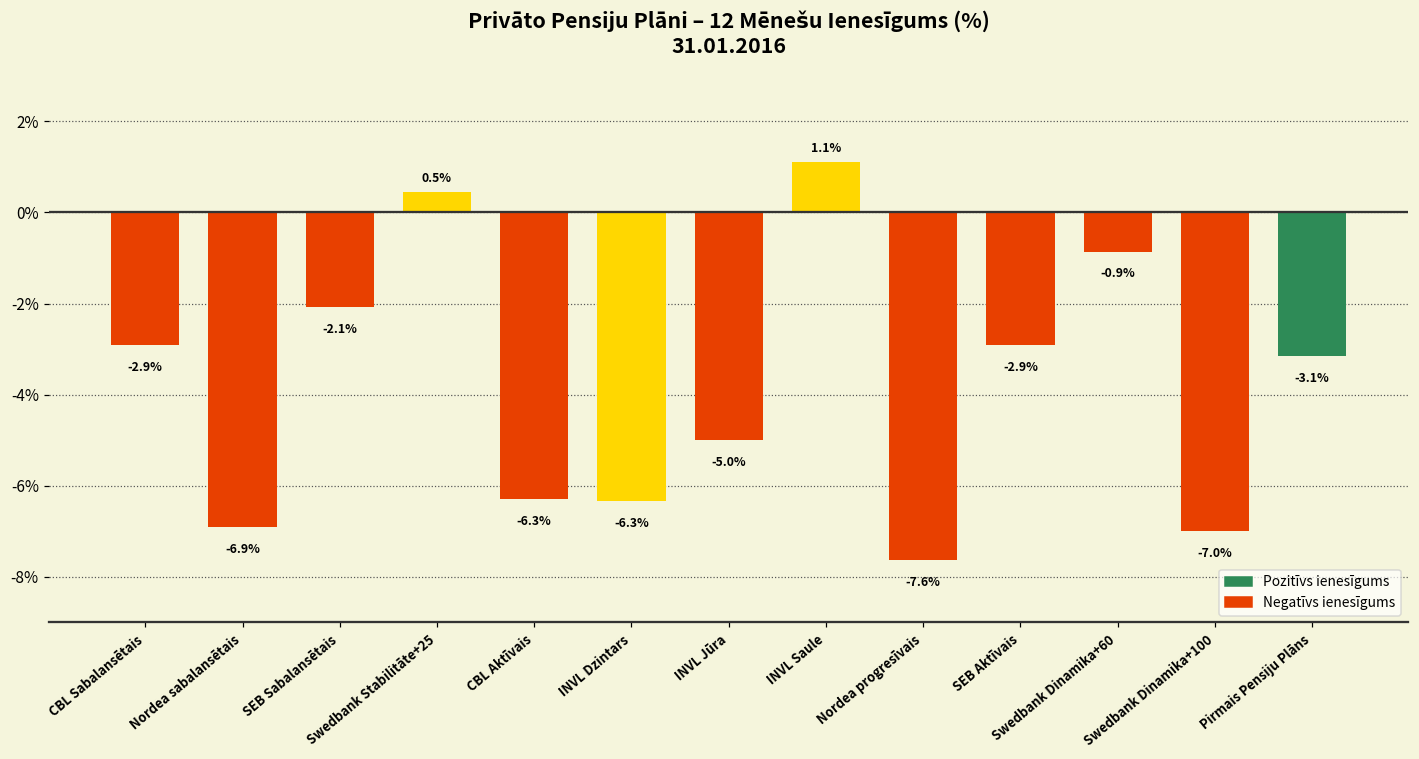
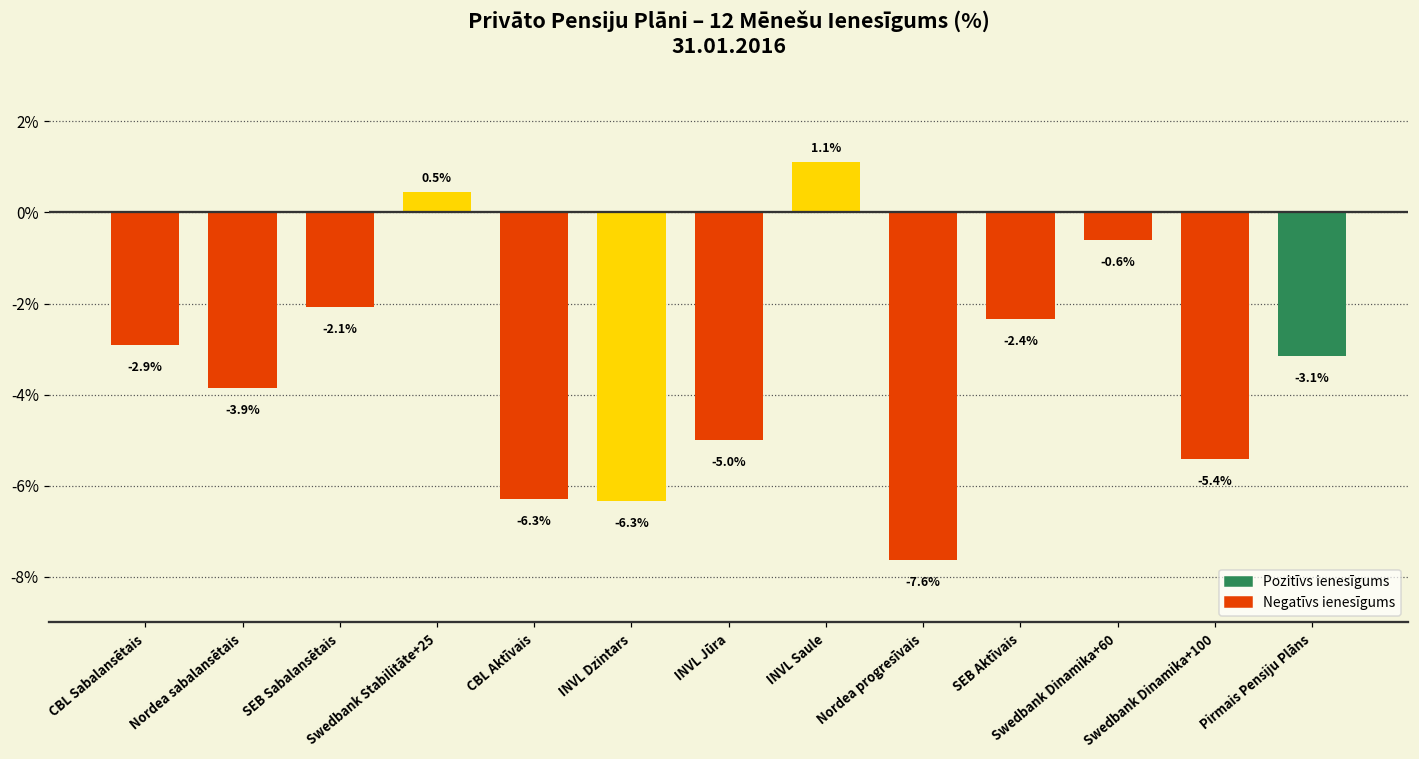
Nordea sabalansētais: -6.9% -> -3.9%
SEB Aktīvais: -2.9% -> -2.4%
Swedbank Dinamika+60: -0.9% -> -0.6%
Swedbank Dinamika+100: -7.0% -> -5.4%
